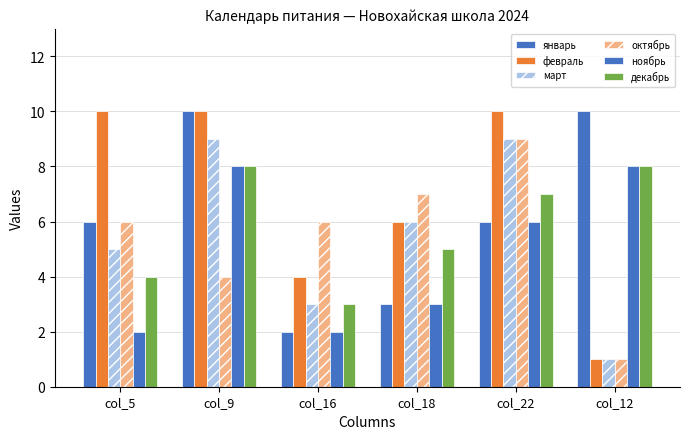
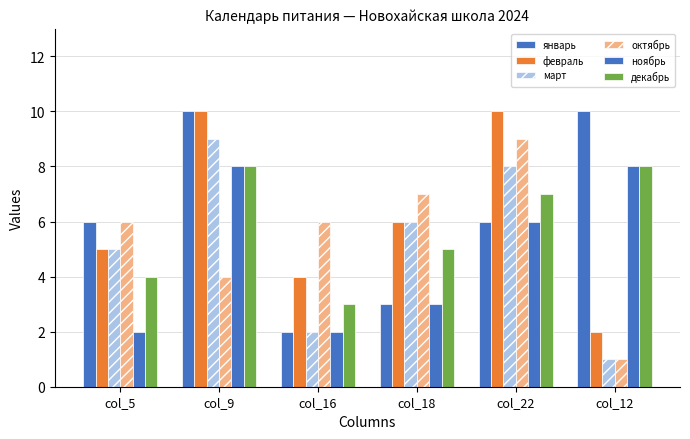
февраль, col_5: 10 -> 5
март, col_16: 3 -> 2
март, col_22: 9 -> 8
февраль, col_12: 1 -> 2
